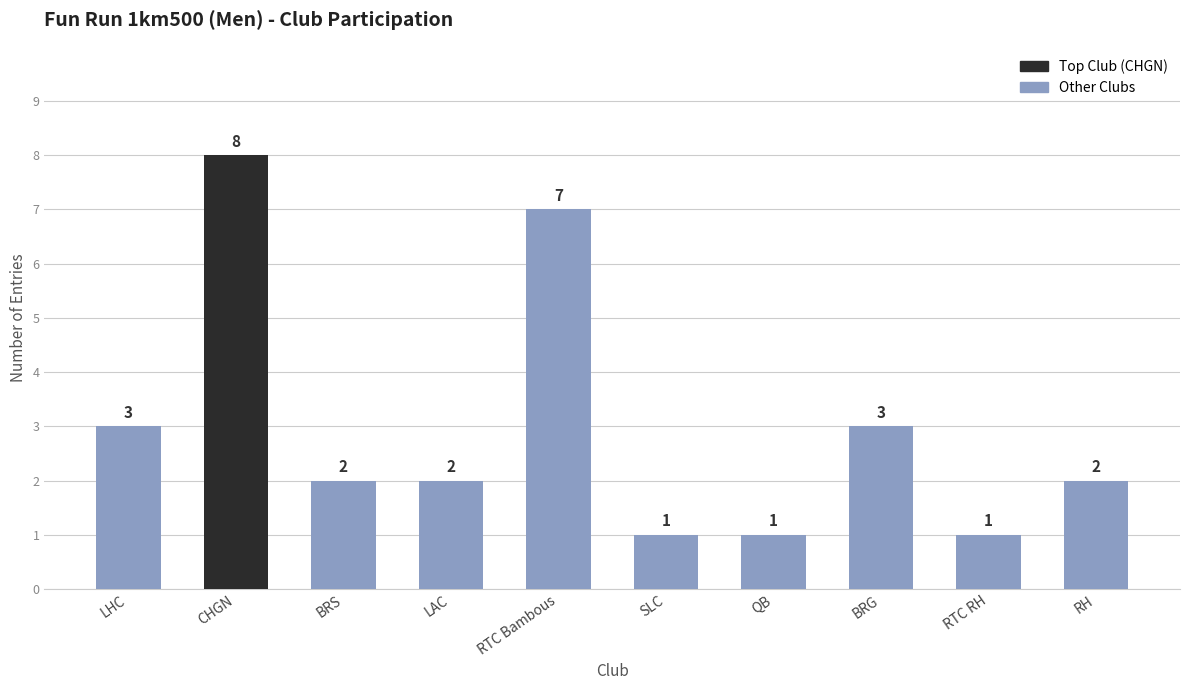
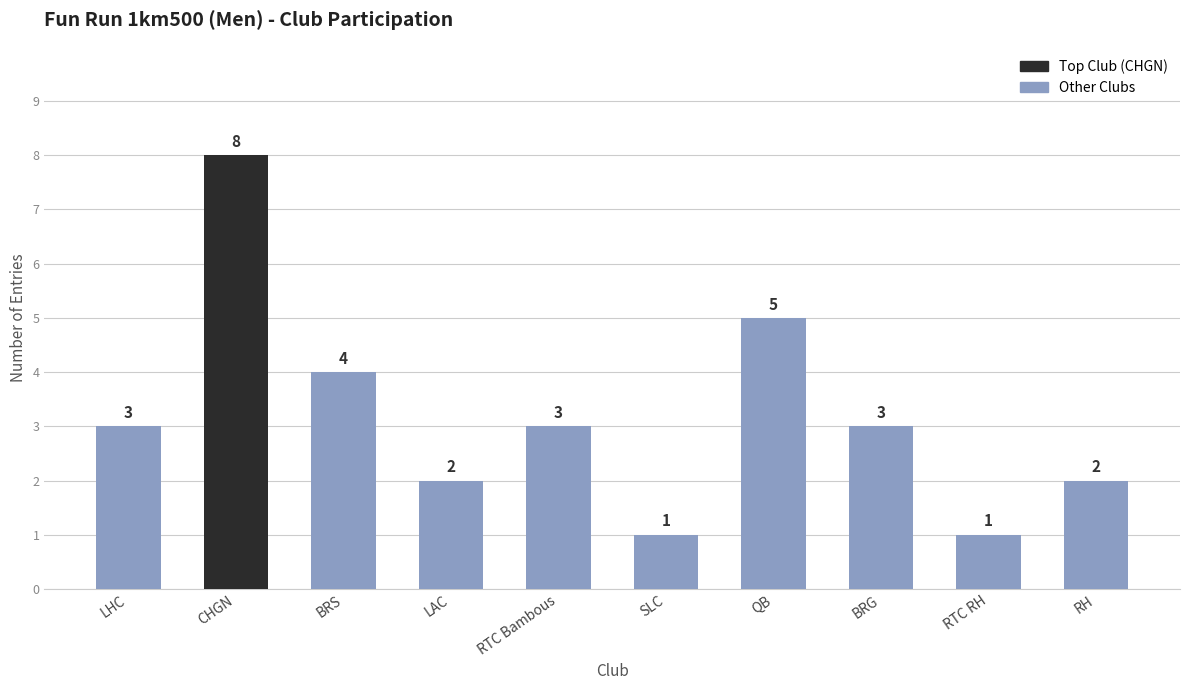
BRS: 2 -> 4
RTC Bambous: 7 -> 3
QB: 1 -> 5
